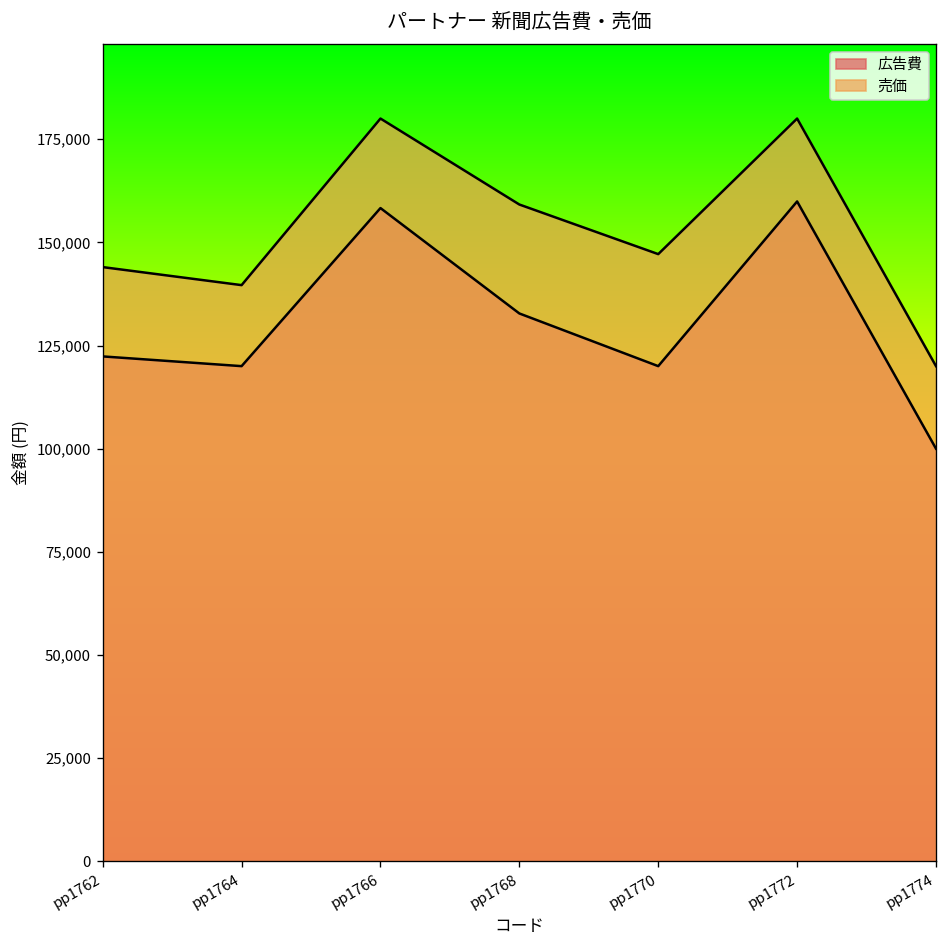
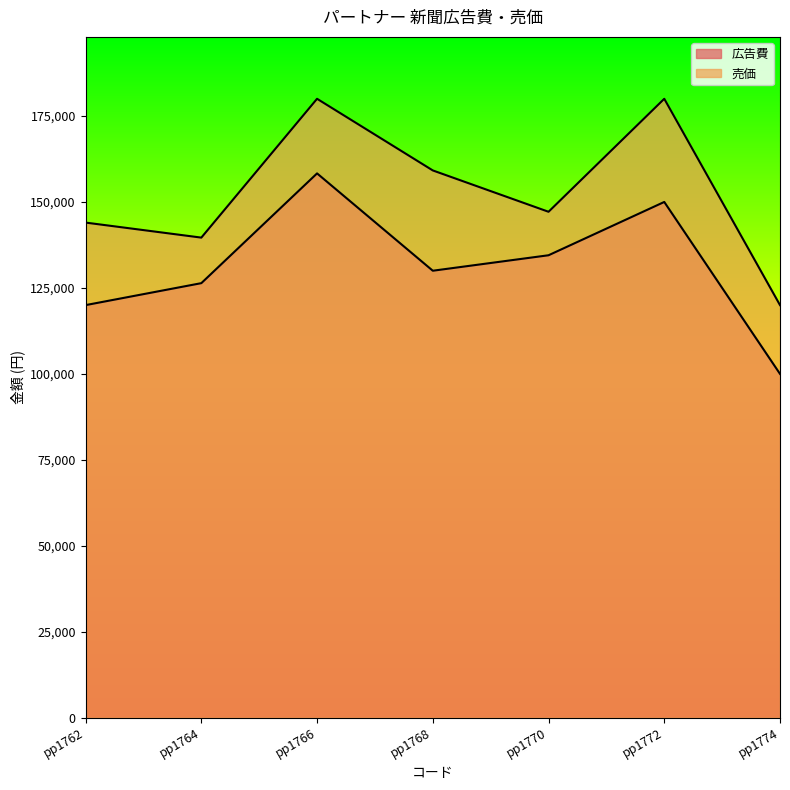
広告費, pp1762: 122,000 -> 120,000
広告費, pp1764: 120,000 -> 126,000
広告費, pp1768: 133,000 -> 130,000
広告費, pp1770: 120,000 -> 134,000
広告費, pp1772: 160,000 -> 150,000
